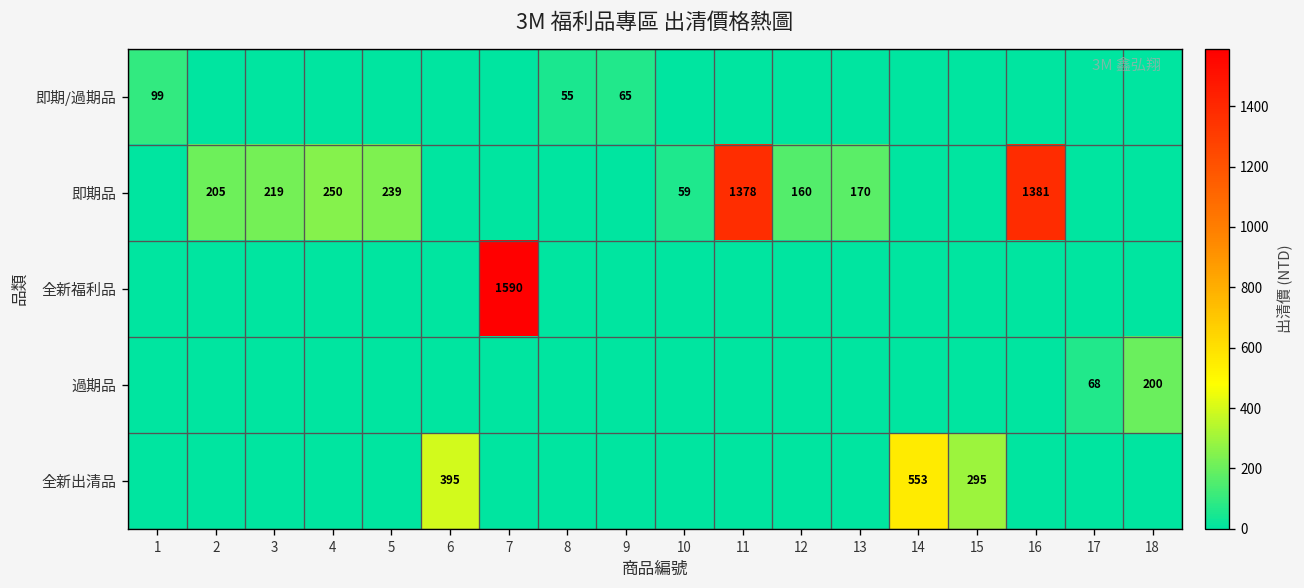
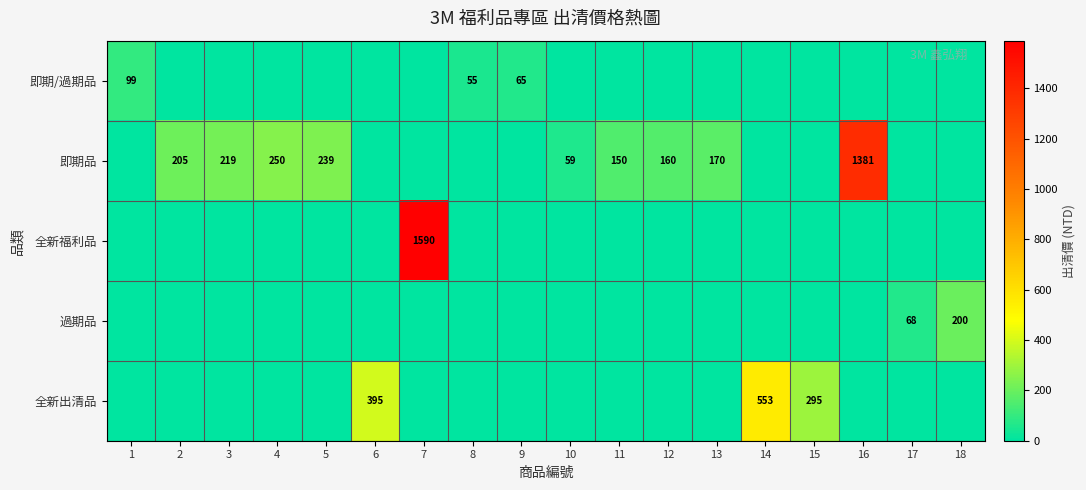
即期品, 11: 1378 -> 150
